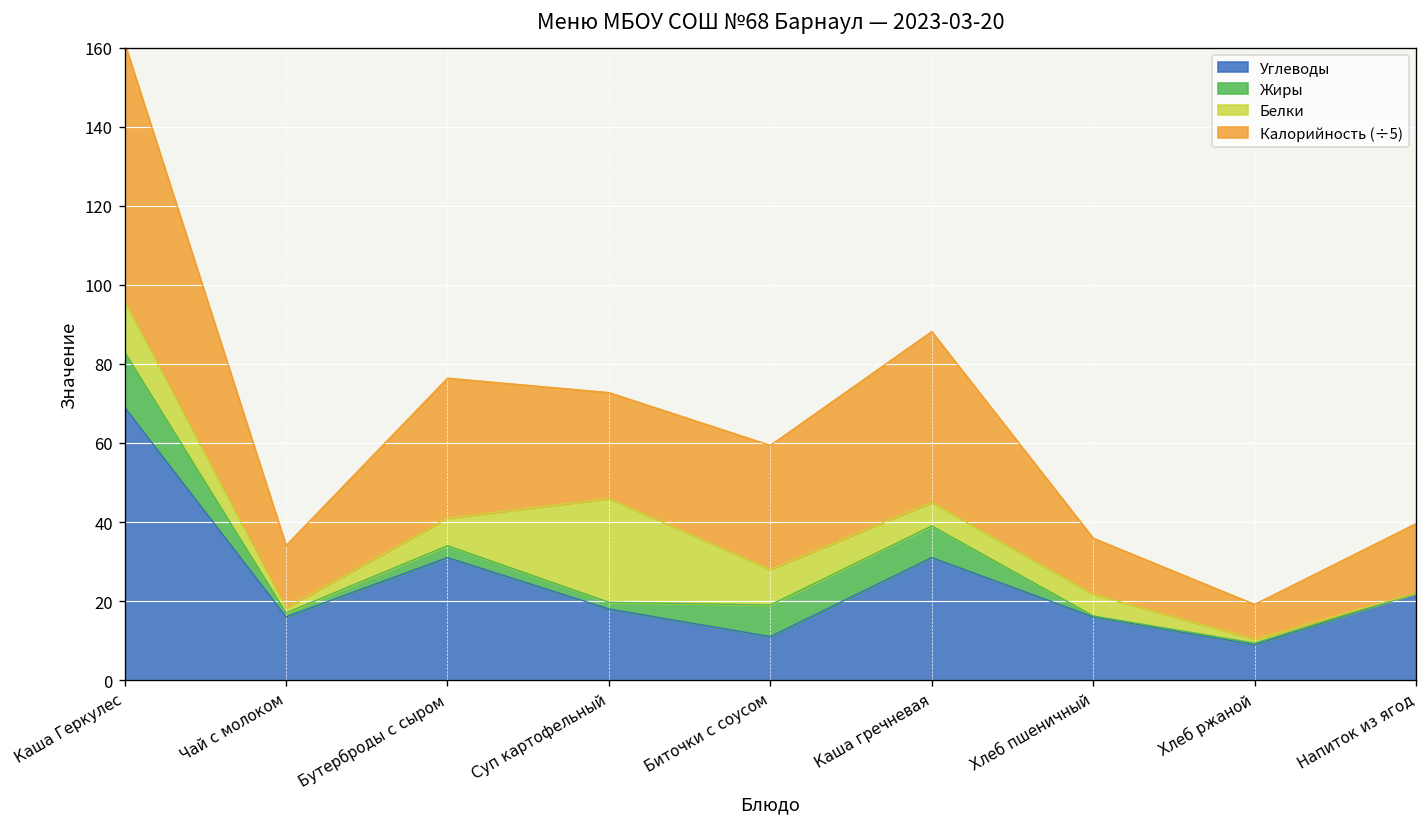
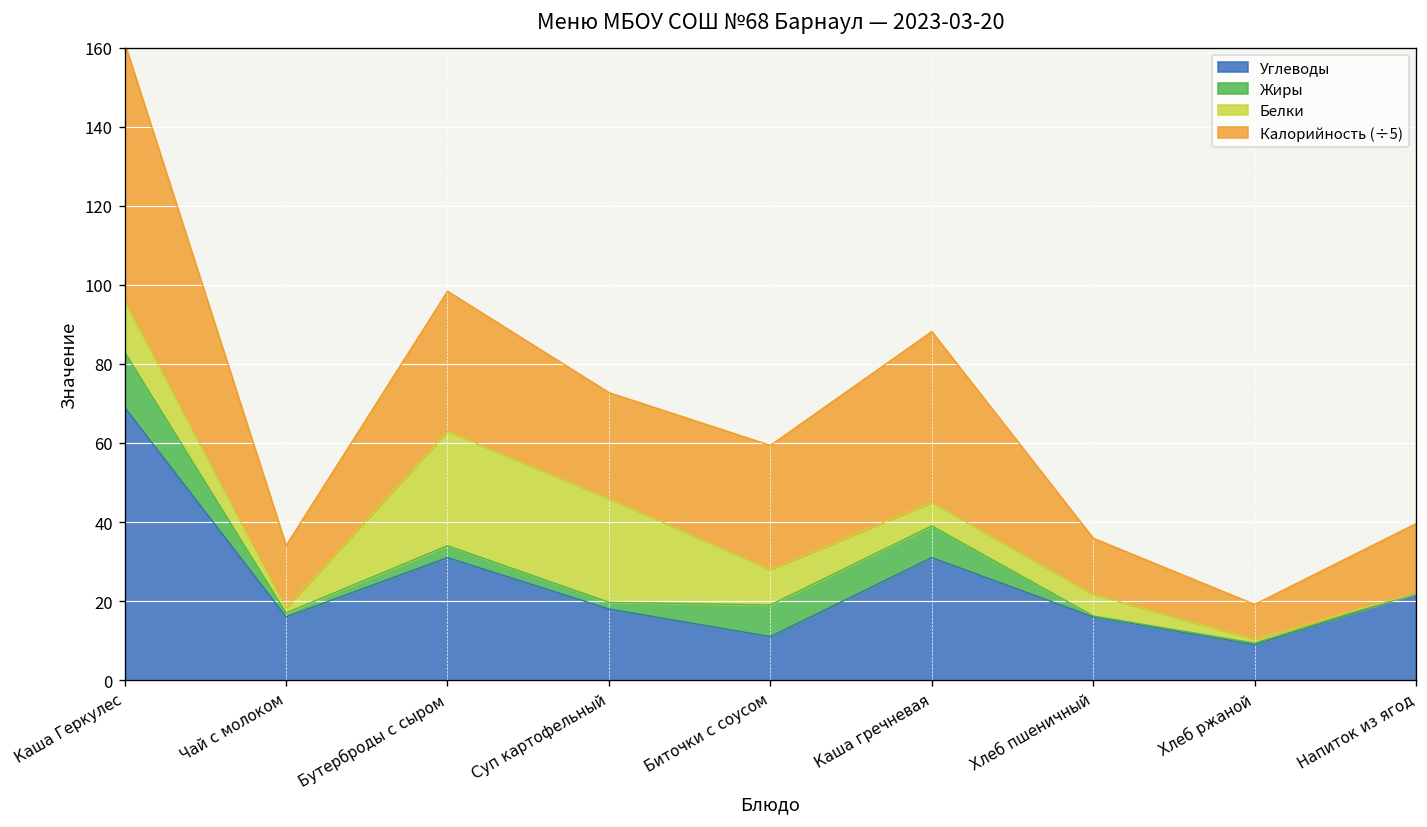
Белки, Бутерброды с сыром: 7 -> 29
